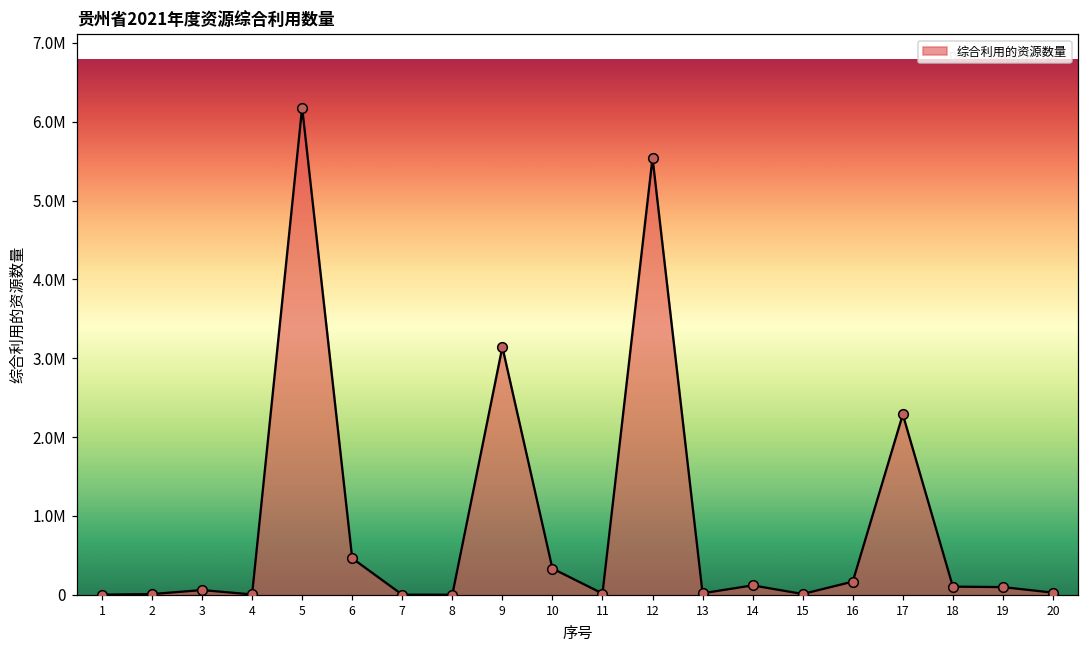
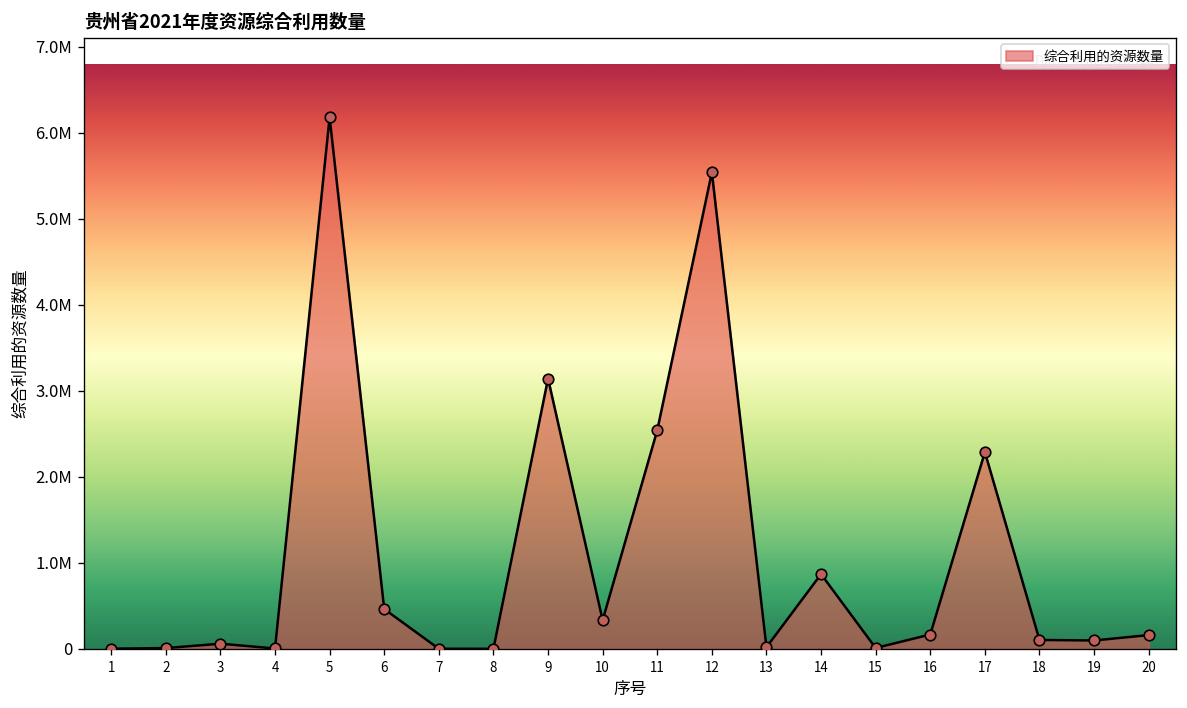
11: 0 -> 2500000
14: 100000 -> 900000
20: 0 -> 200000
